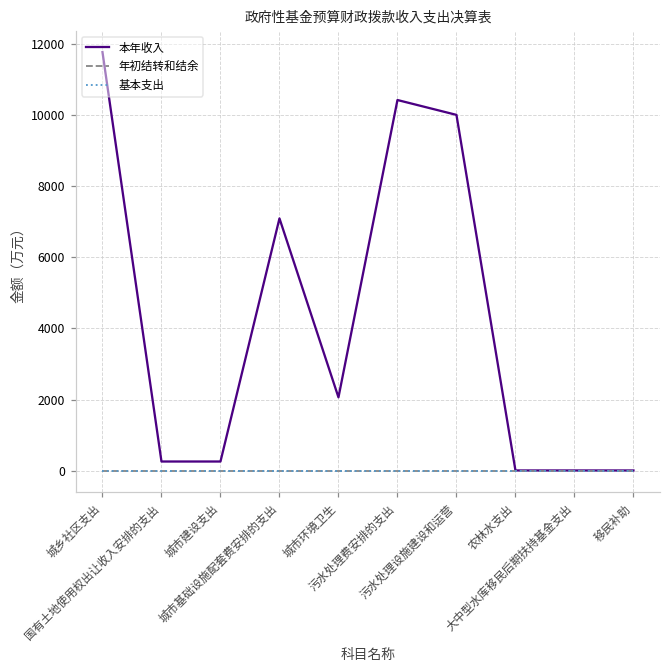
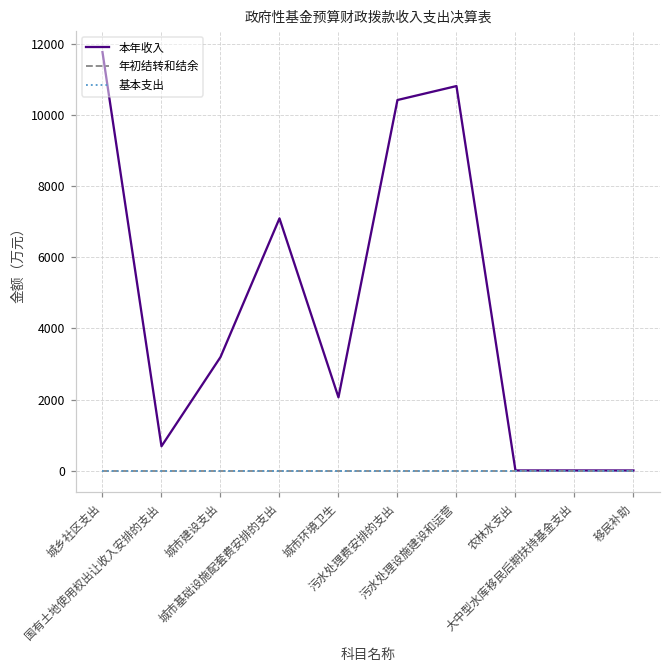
本年收入, 国有土地使用权出让收入安排的支出: 300 -> 700
本年收入, 城市建设支出: 300 -> 3200
本年收入, 污水处理设施建设和运营: 10000 -> 10800
